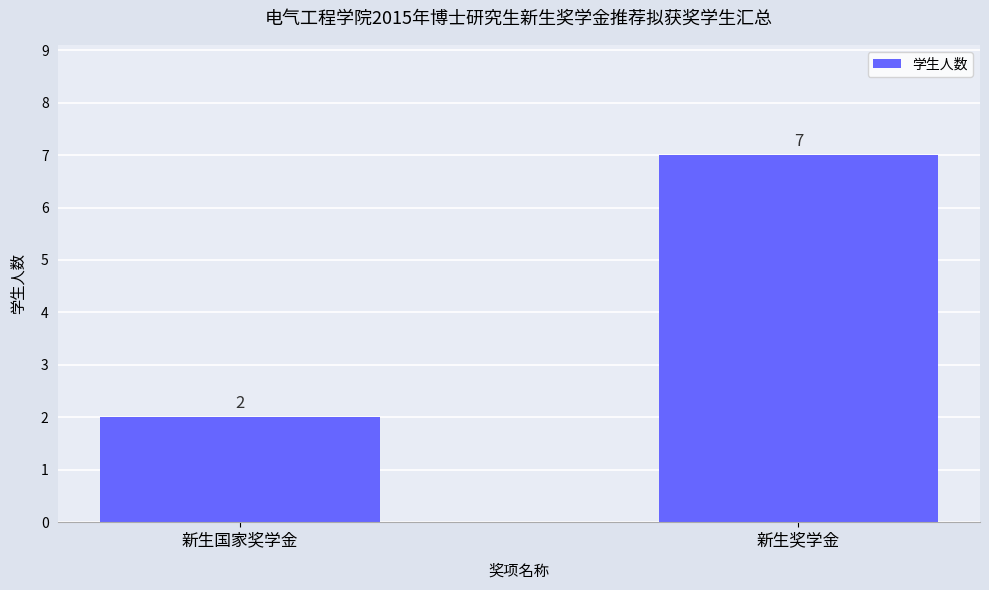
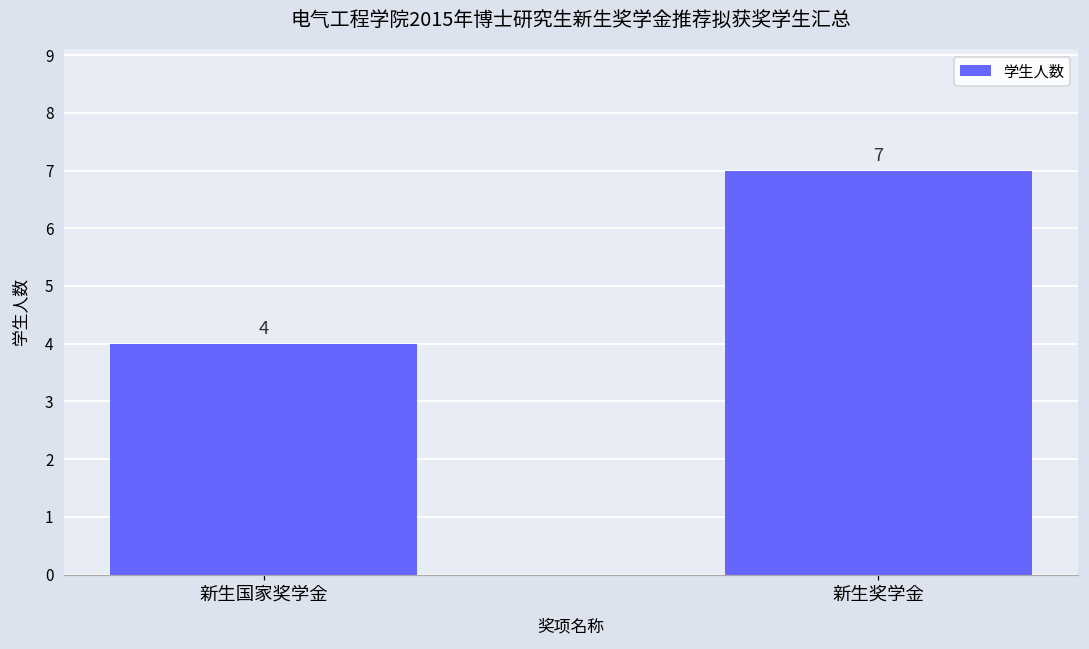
新生国家奖学金: 2 -> 4
